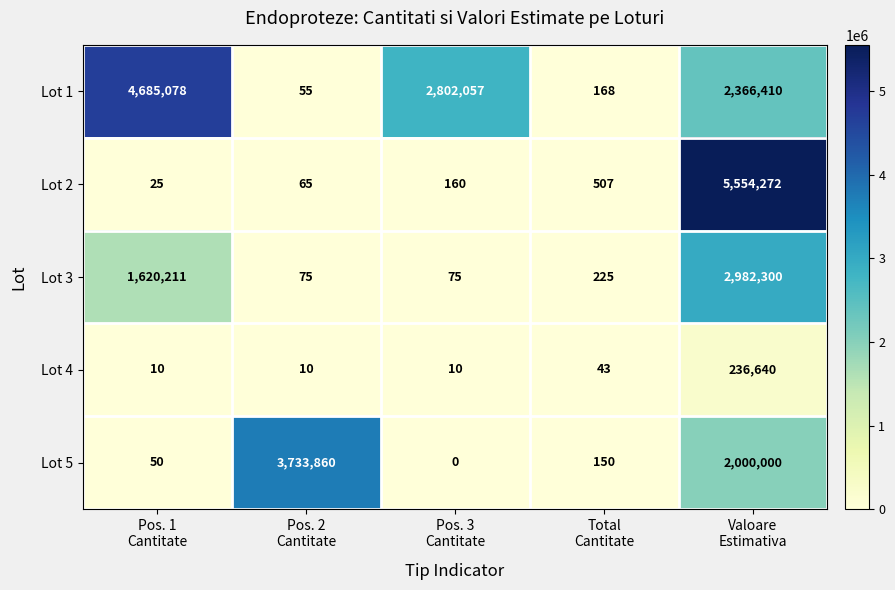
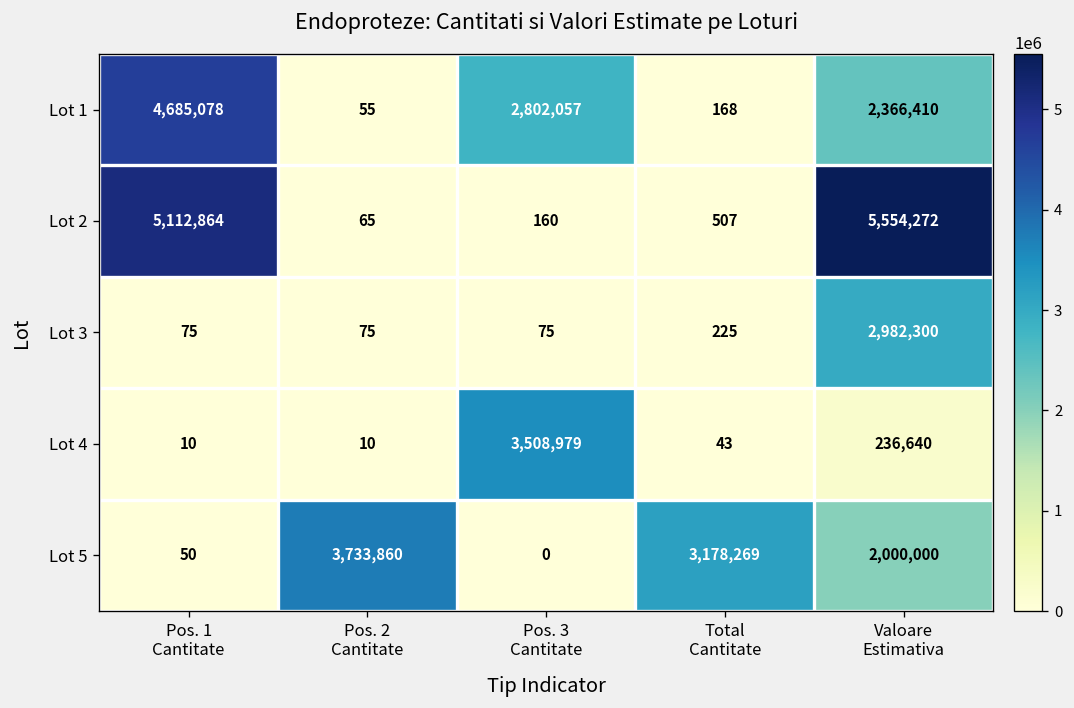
Lot 2, Pos. 1 Cantitate: 25 -> 5,112,864
Lot 3, Pos. 1 Cantitate: 1,620,211 -> 75
Lot 4, Pos. 3 Cantitate: 10 -> 3,508,979
Lot 5, Total Cantitate: 150 -> 3,178,269
